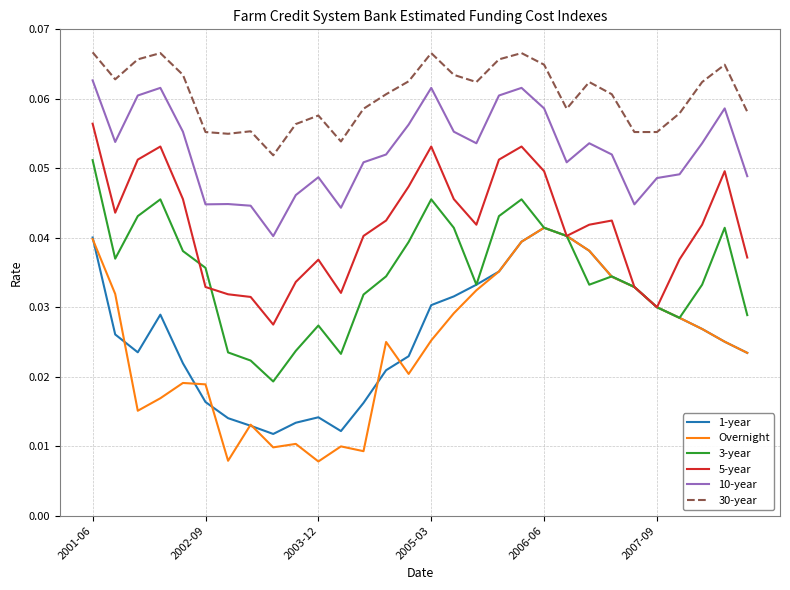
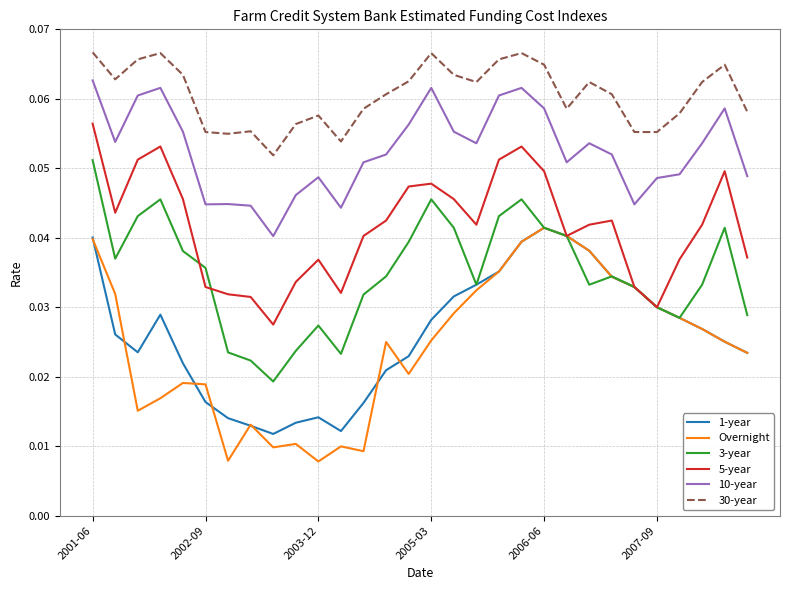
1-year, 2005-03: 0.030 -> 0.028
5-year, 2005-03: 0.053 -> 0.048
